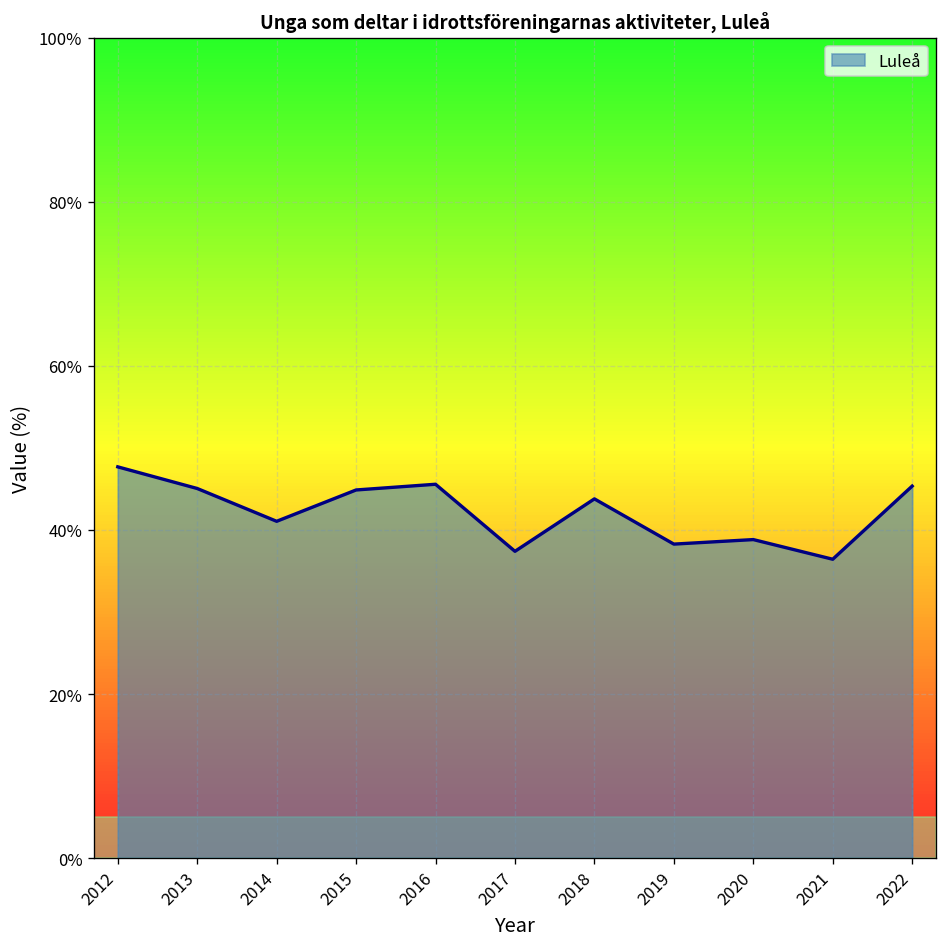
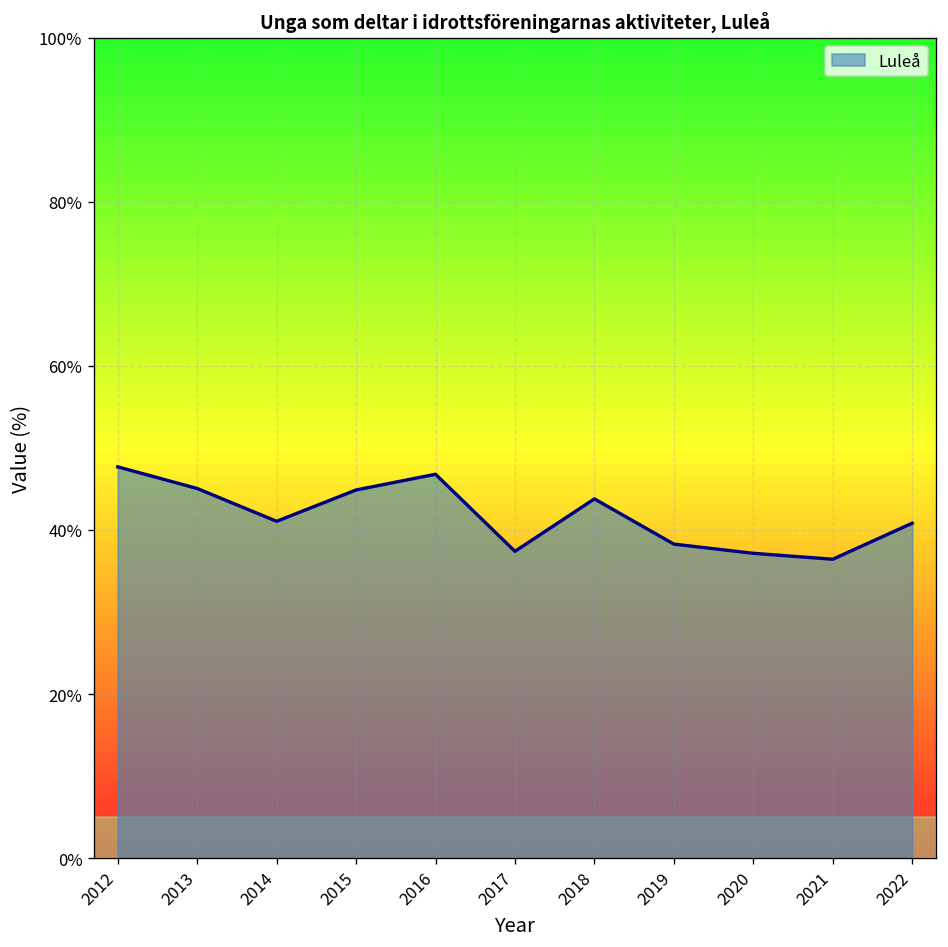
2016: 46% -> 47%
2020: 39% -> 37%
2022: 45% -> 41%
